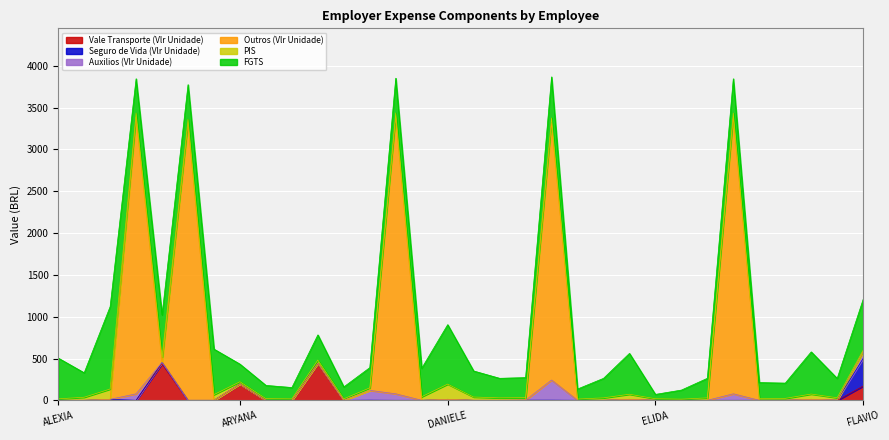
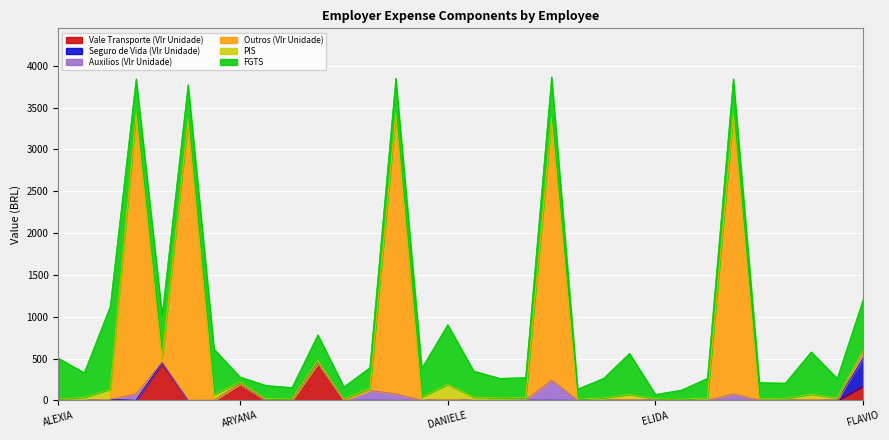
FGTS, ARYANA: 200 -> 100
